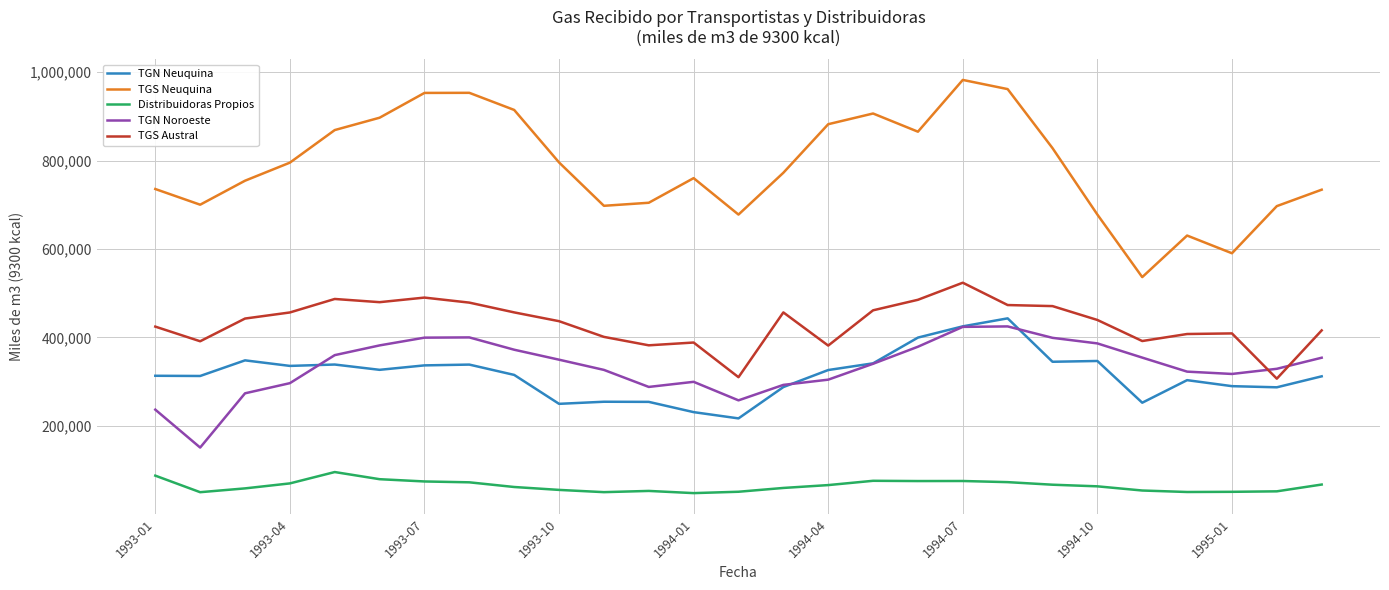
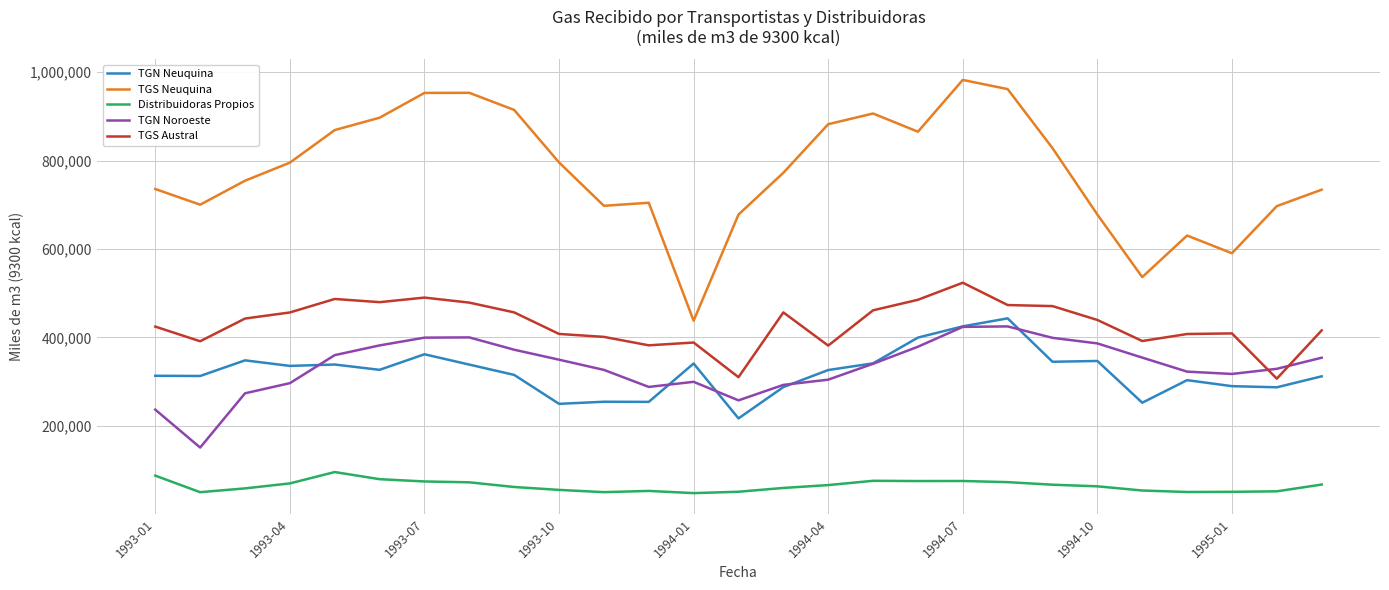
TGN Neuquina, 1993-07: 340,000 -> 360,000
TGS Austral, 1993-10: 440,000 -> 410,000
TGN Neuquina, 1994-01: 230,000 -> 340,000
TGS Neuquina, 1994-01: 760,000 -> 440,000
